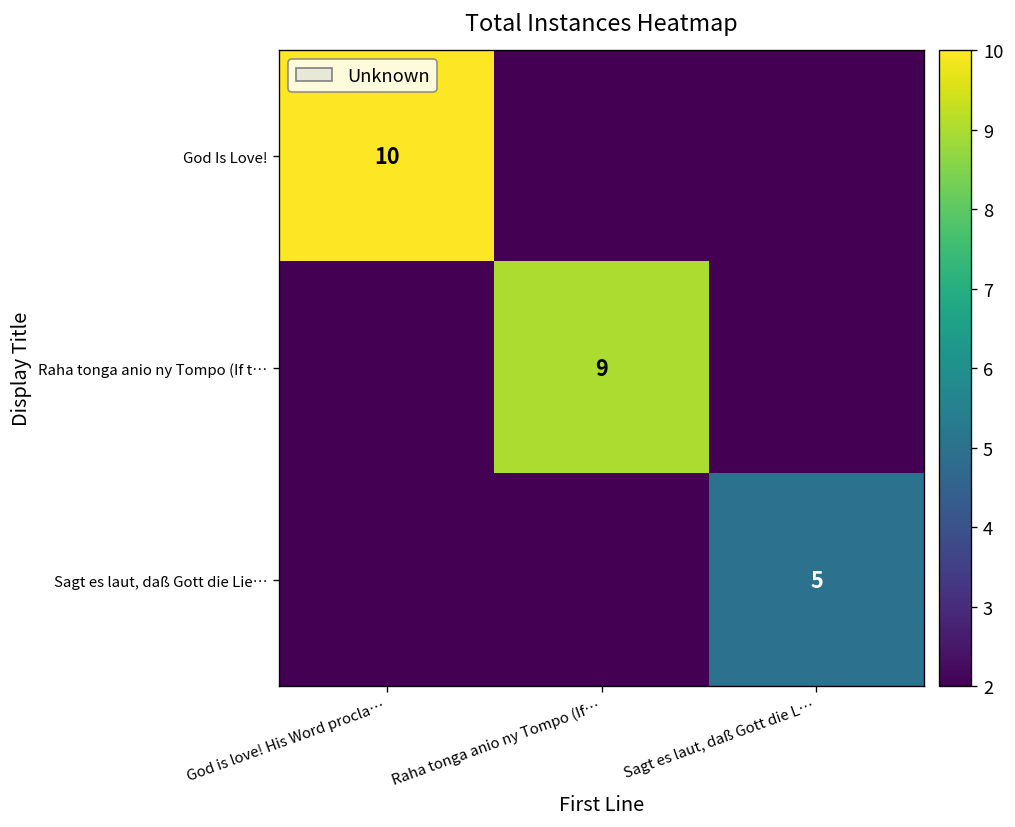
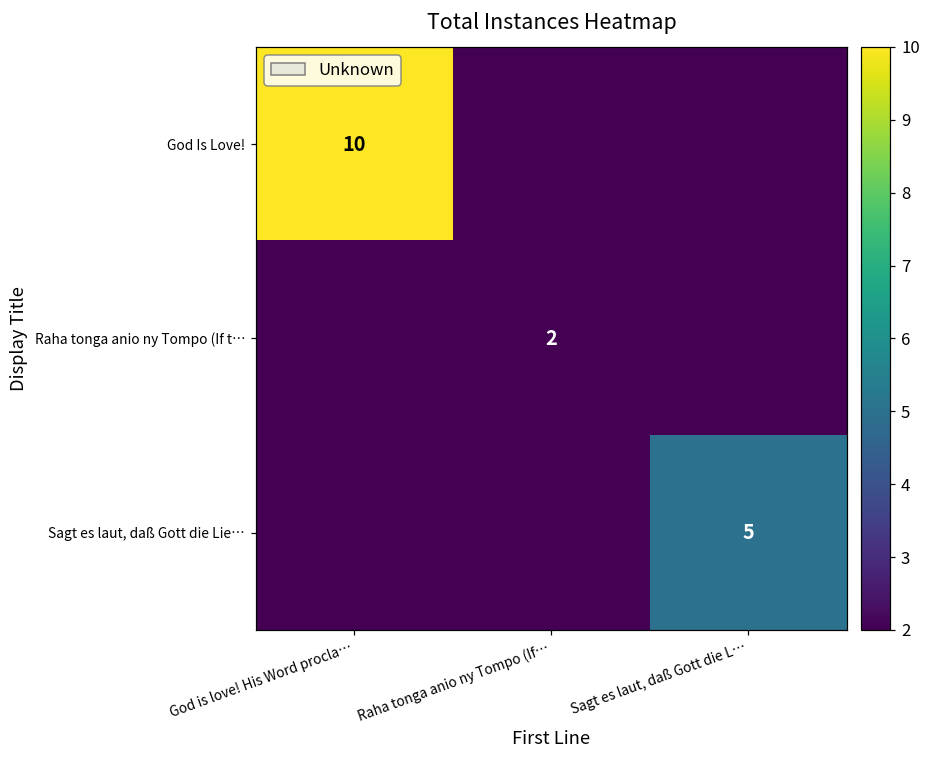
Raha tonga anio ny Tompo (If t…, Raha tonga anio ny Tompo (If…: 9 -> 2
